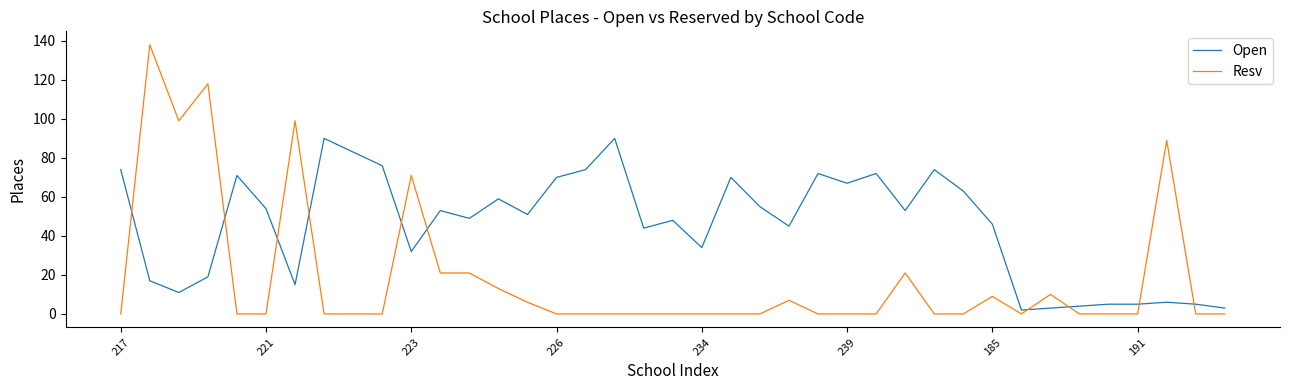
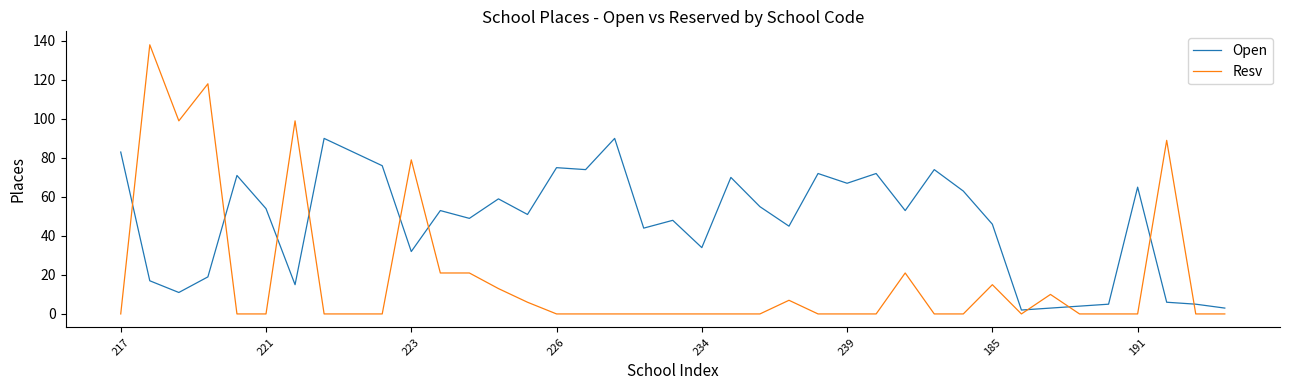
Open, 217: 74 -> 83
Resv, 223: 71 -> 79
Open, 226: 70 -> 75
Resv, 185: 9 -> 15
Open, 191: 5 -> 65
